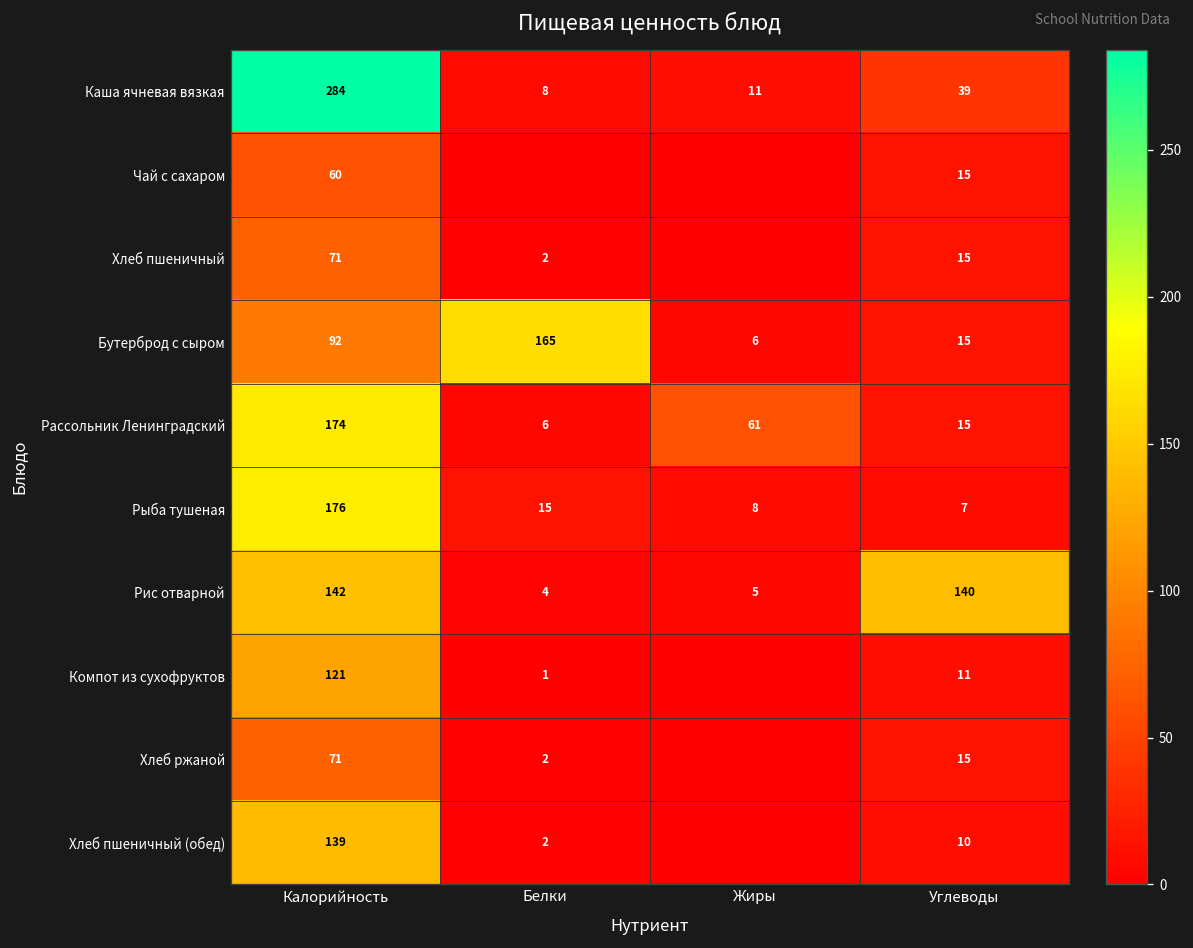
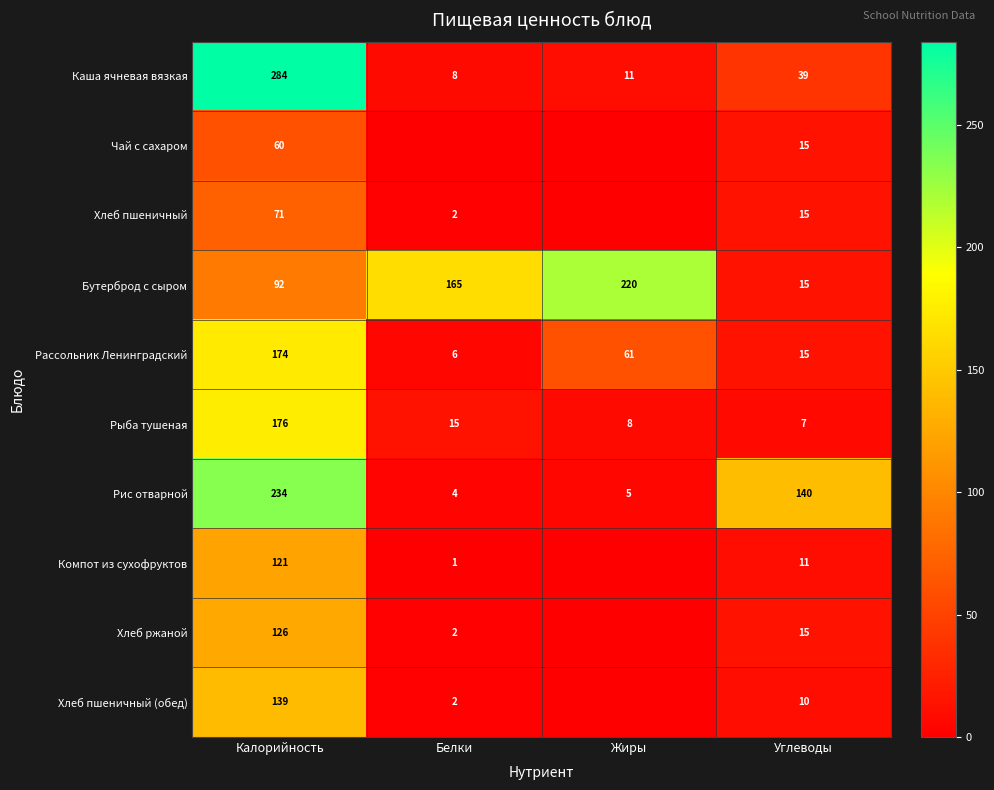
Бутерброд с сыром, Жиры: 6 -> 220
Рис отварной, Калорийность: 142 -> 234
Хлеб ржаной, Калорийность: 71 -> 126
